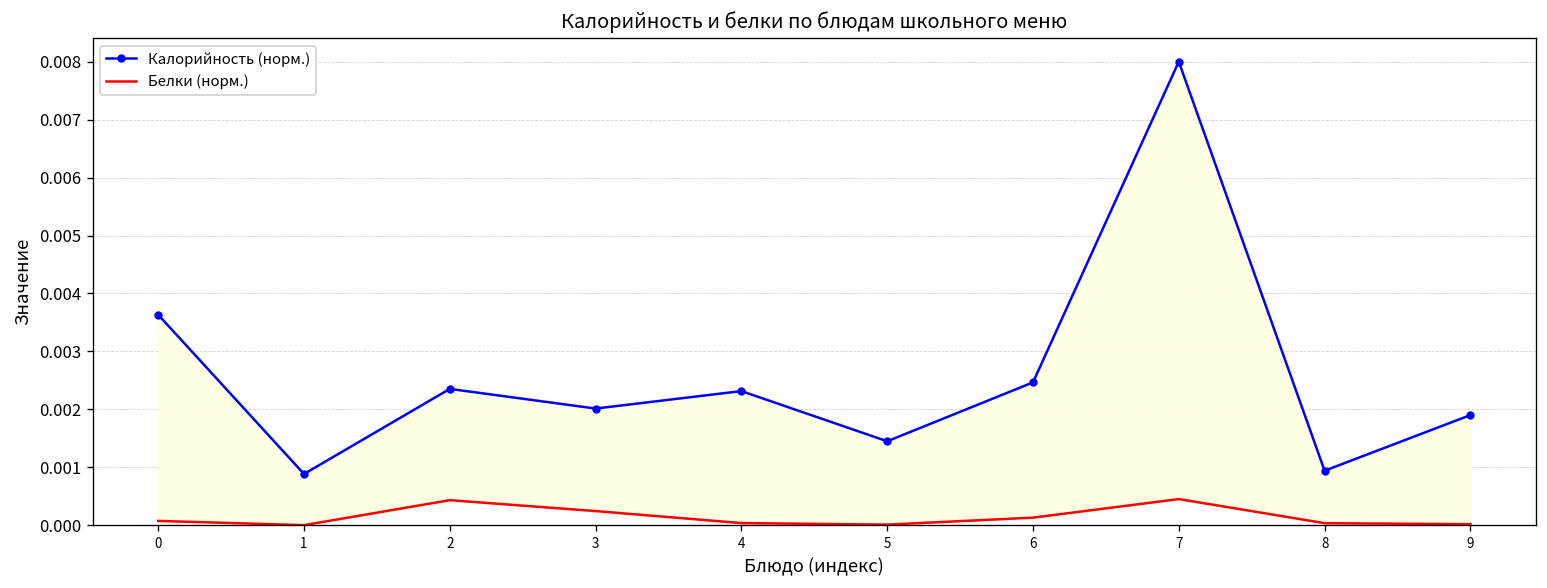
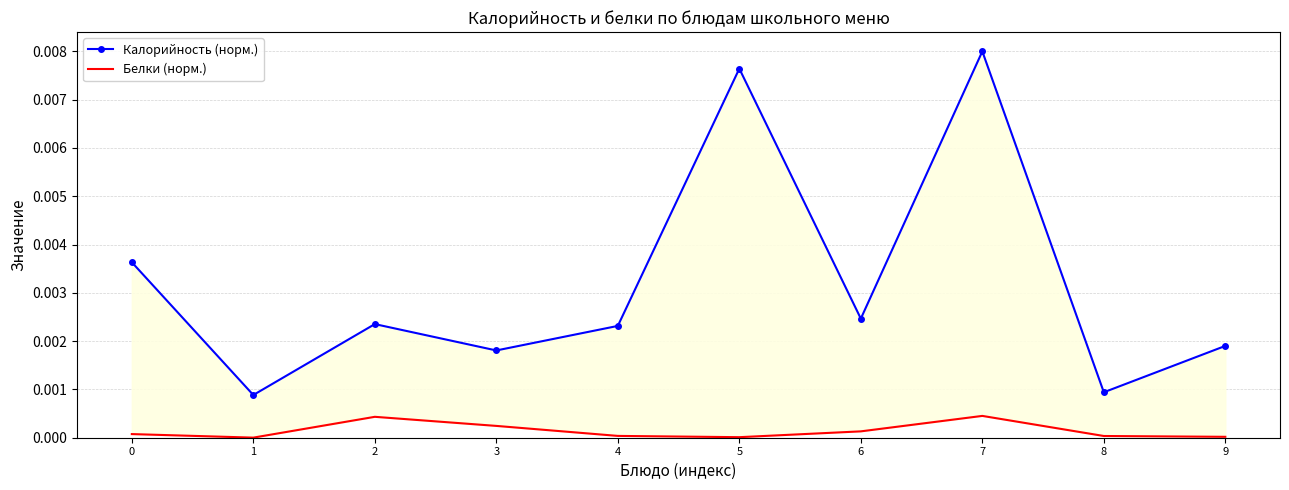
Калорийность (норм.), 3: 0.0020 -> 0.0018
Калорийность (норм.), 5: 0.0014 -> 0.0076
